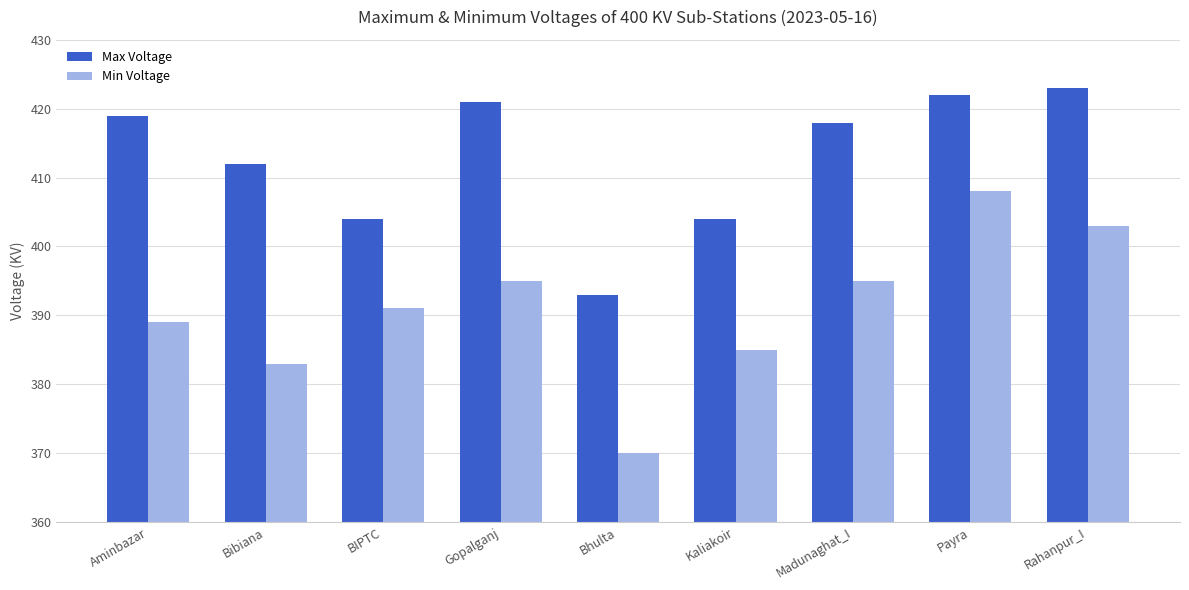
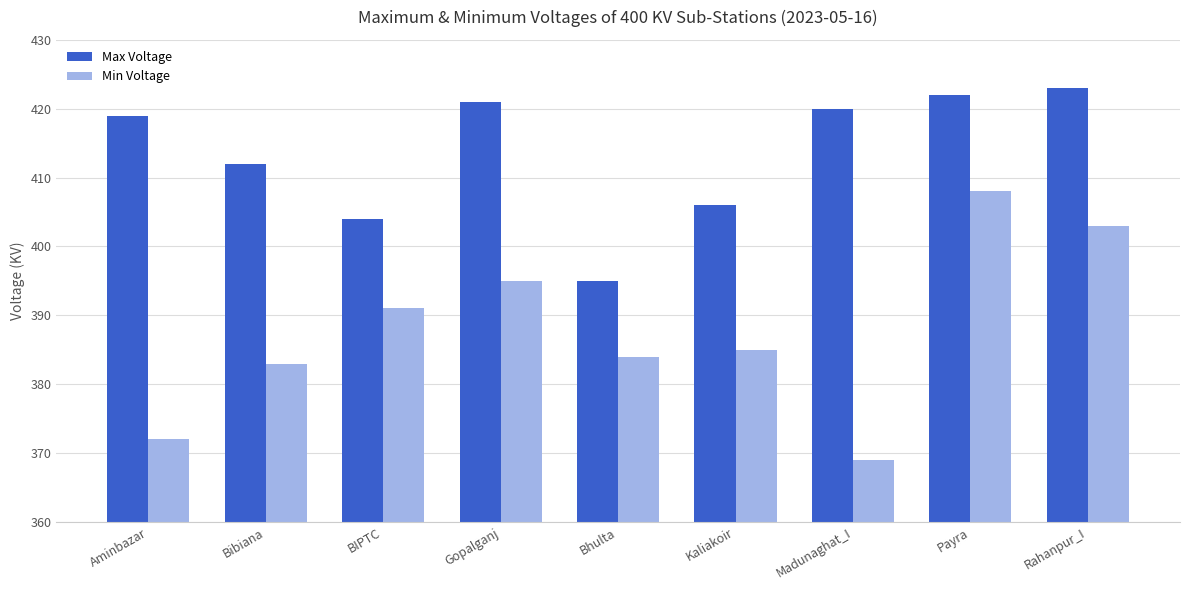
Min Voltage, Aminbazar: 389 -> 372
Max Voltage, Bhulta: 393 -> 395
Min Voltage, Bhulta: 370 -> 384
Max Voltage, Kaliakoir: 404 -> 406
Max Voltage, Madunaghat_I: 418 -> 420
Min Voltage, Madunaghat_I: 395 -> 369
